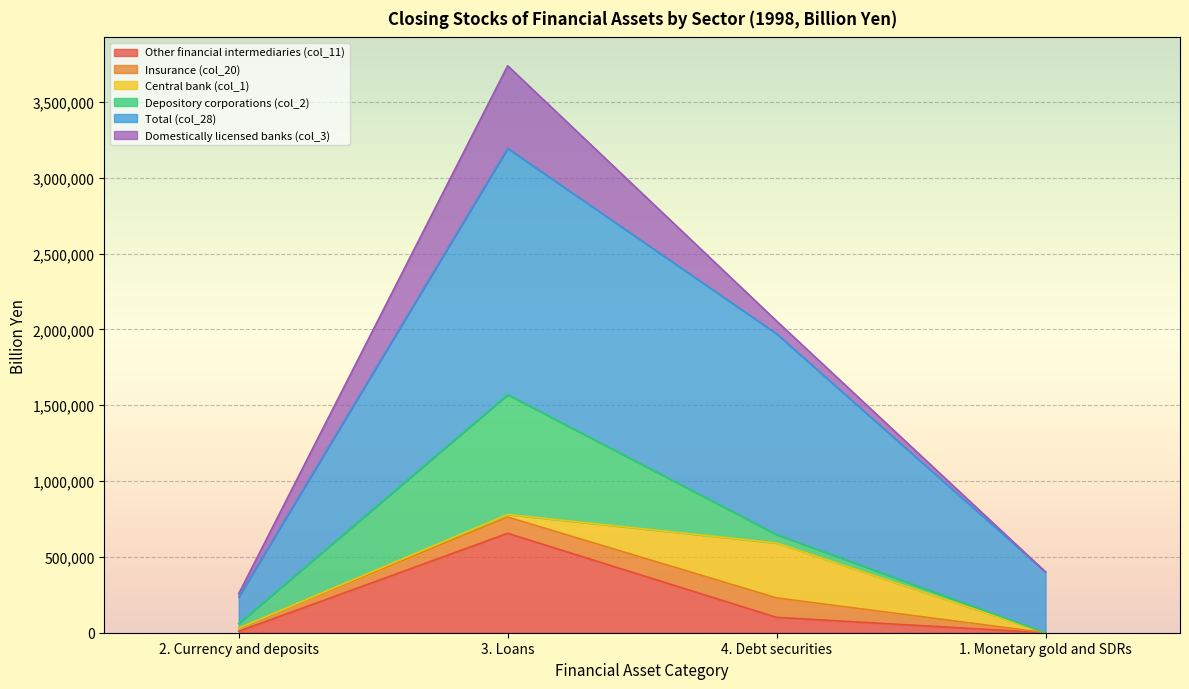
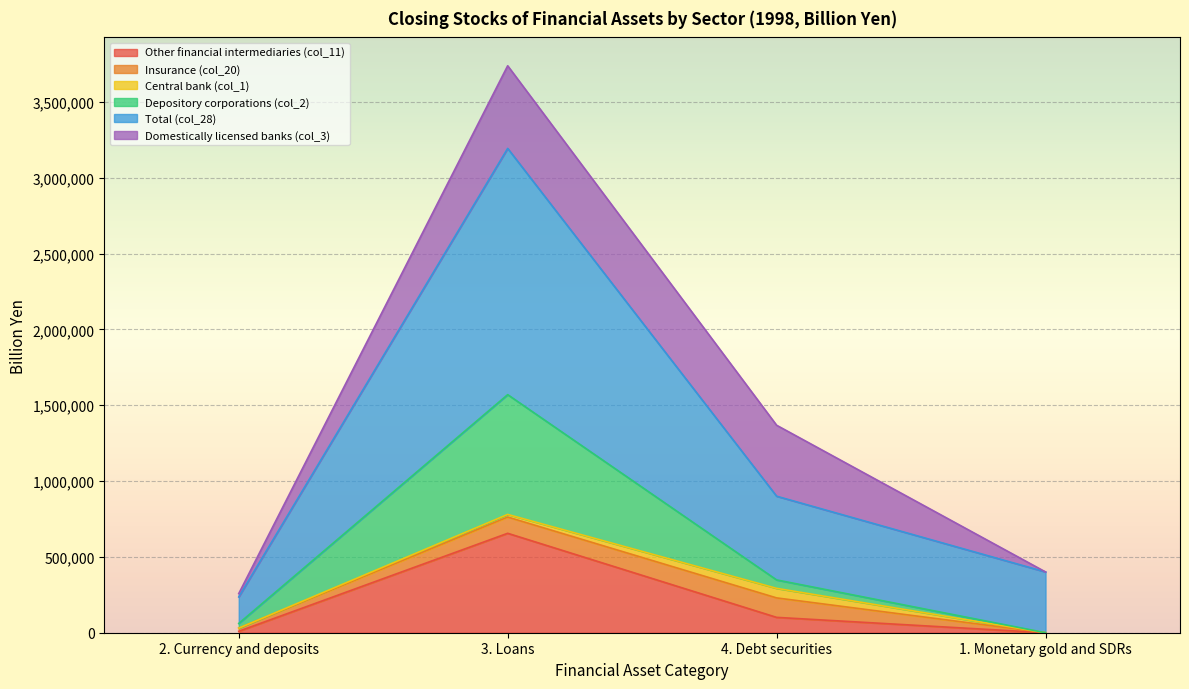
Central bank (col_1), 4. Debt securities: 360,000 -> 60,000
Total (col_28), 4. Debt securities: 1,320,000 -> 550,000
Domestically licensed banks (col_3), 4. Debt securities: 80,000 -> 470,000
